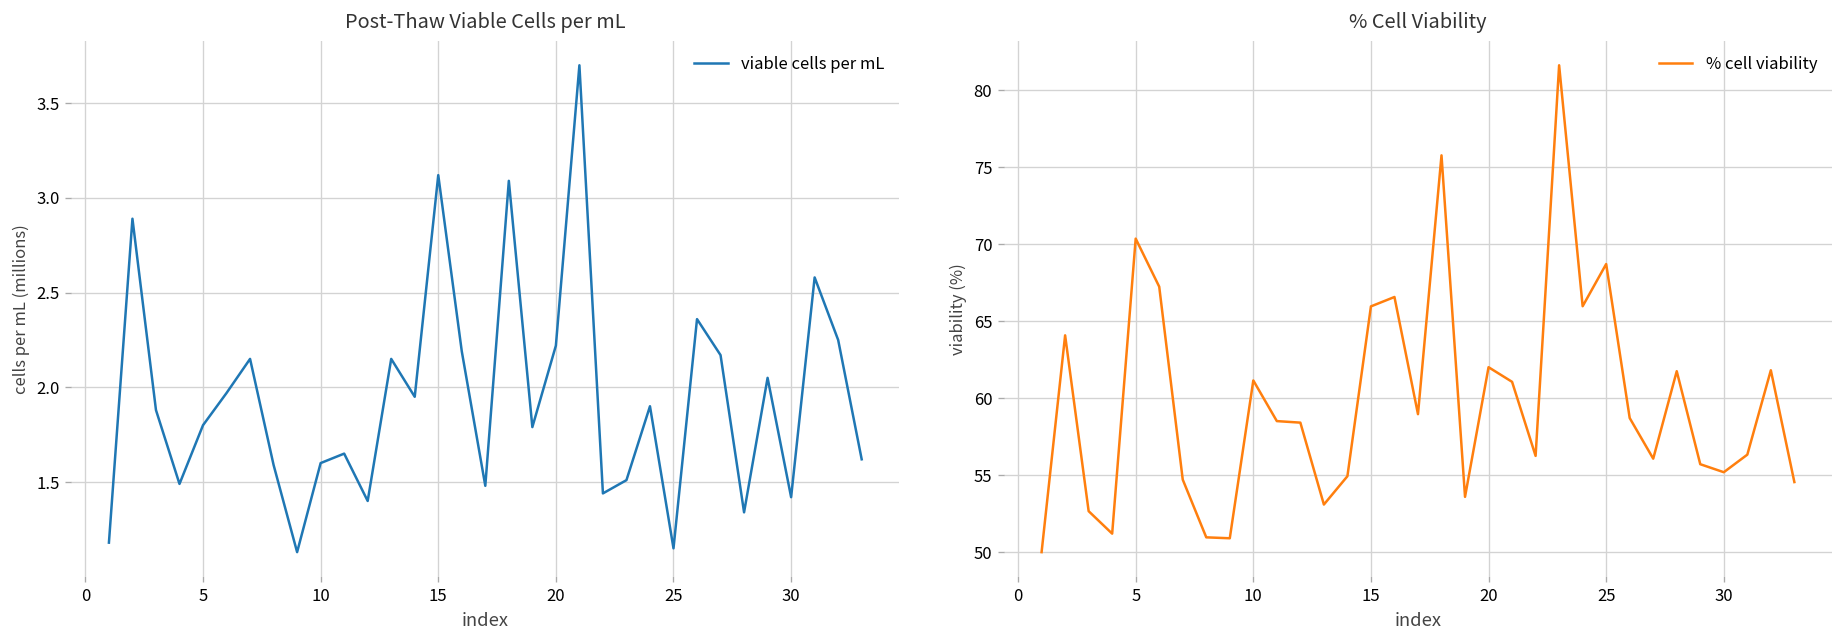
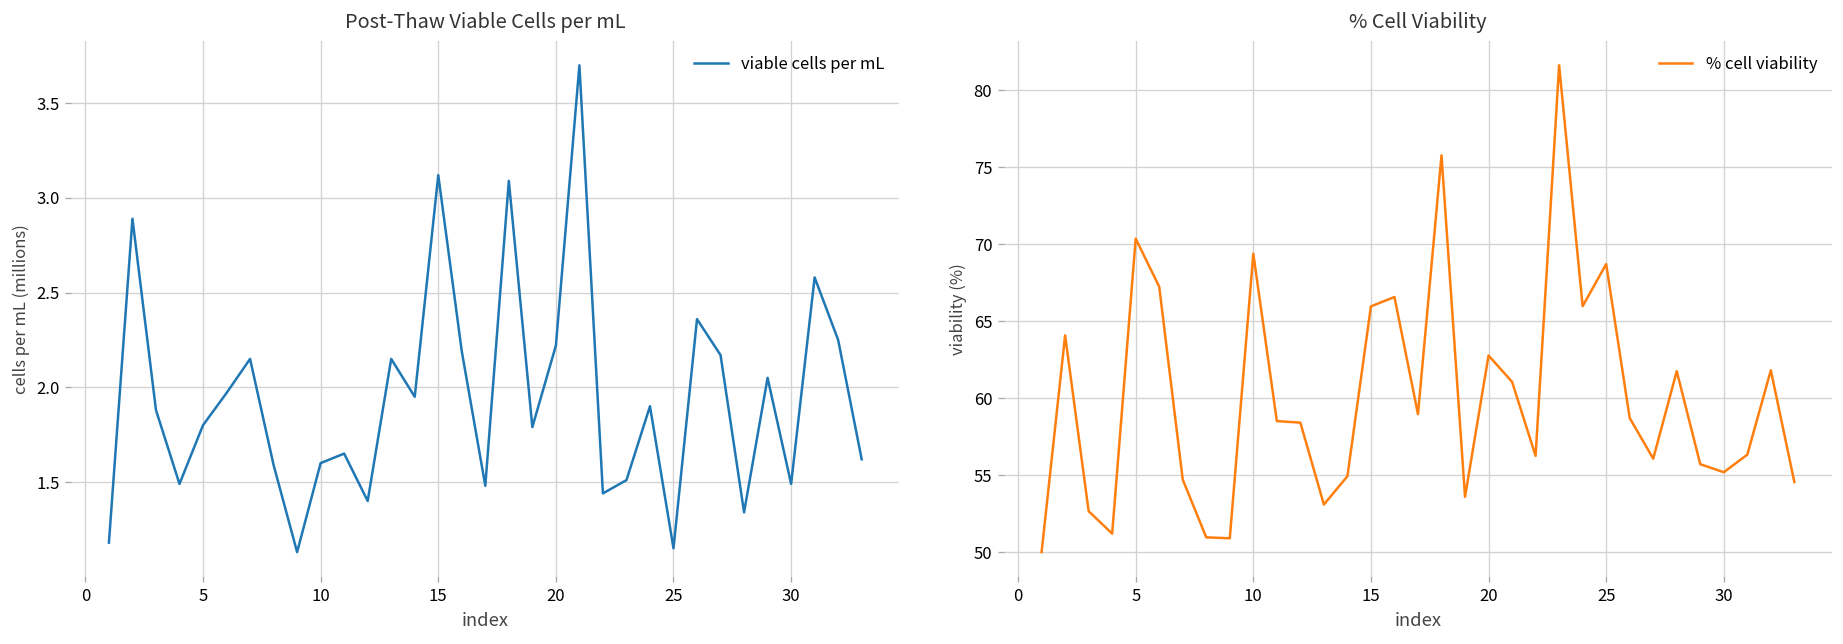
Post-Thaw Viable Cells per mL, 30: 1.42 -> 1.49
% Cell Viability, 10: 61.2 -> 69.4
% Cell Viability, 20: 62.0 -> 62.8
